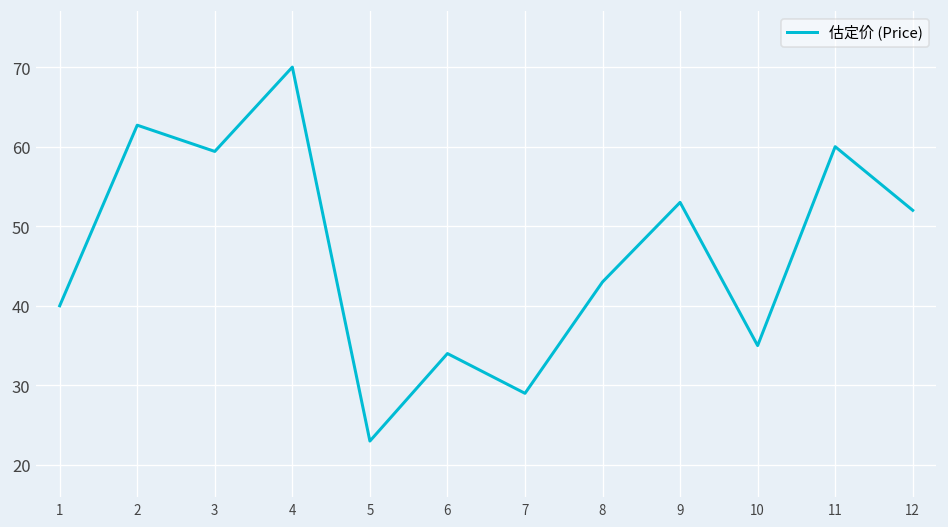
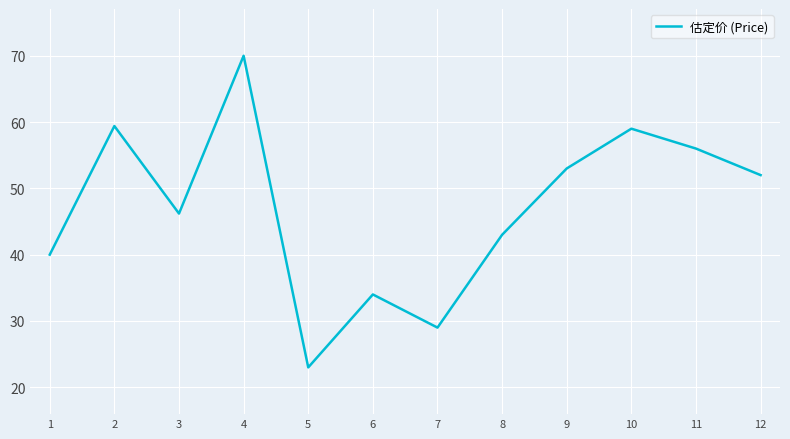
2: 63 -> 59
3: 59 -> 46
10: 35 -> 59
11: 60 -> 56
